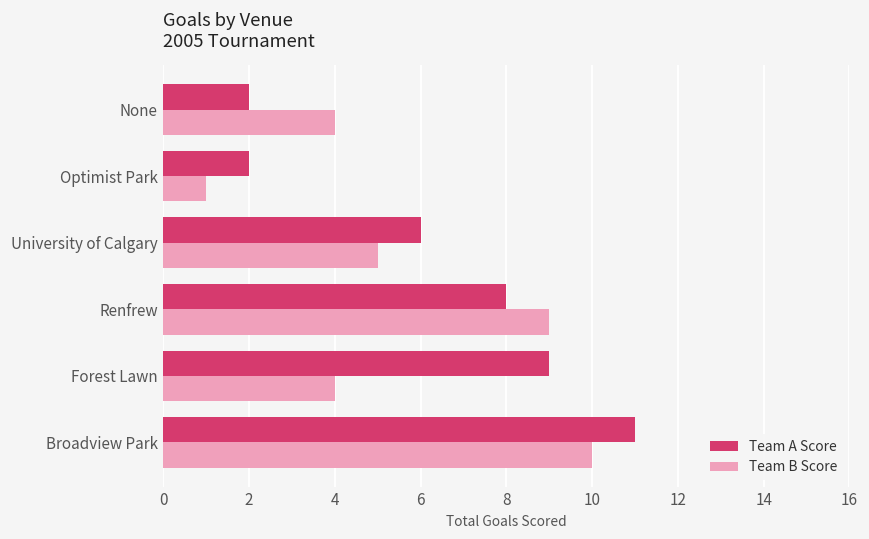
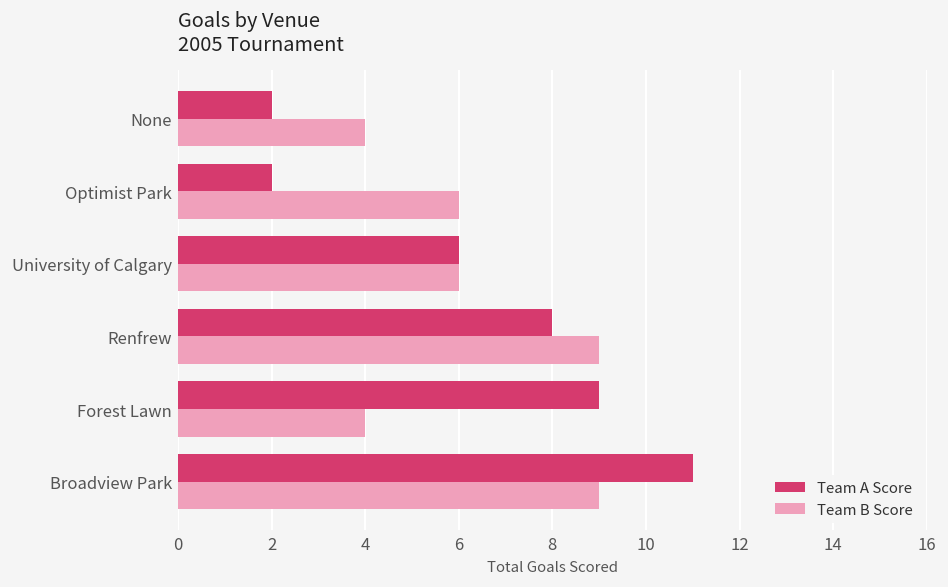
Team B Score, Optimist Park: 1 -> 6
Team B Score, University of Calgary: 5 -> 6
Team B Score, Broadview Park: 10 -> 9
